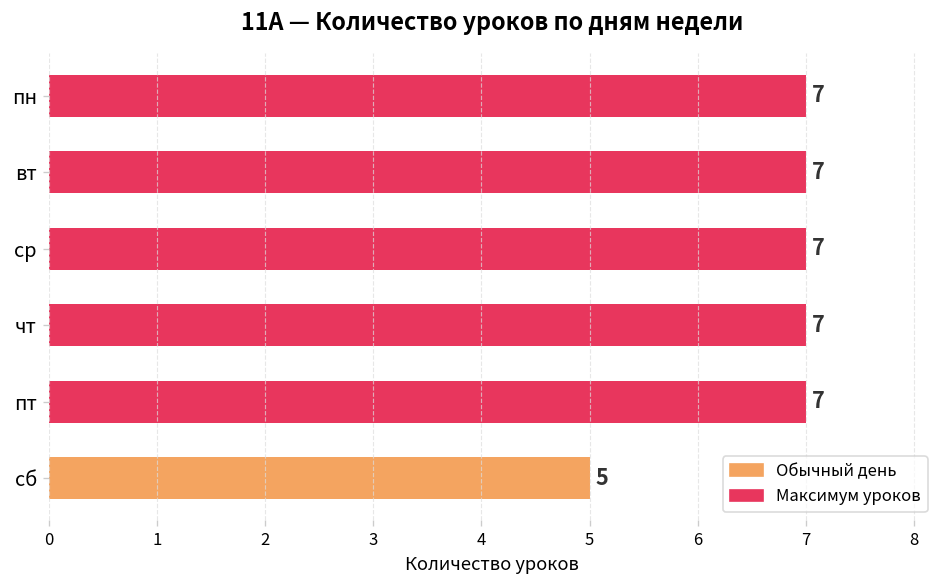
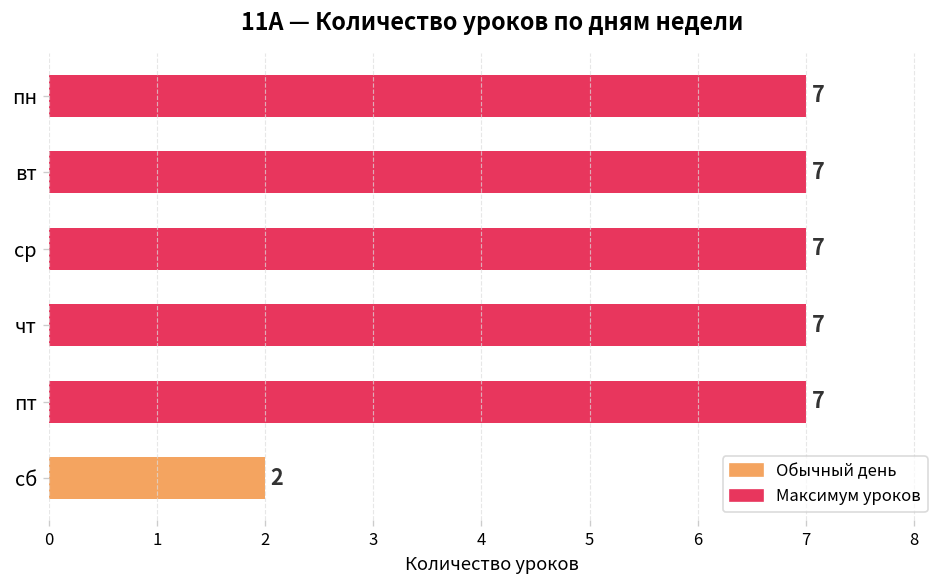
сб: 5 -> 2
